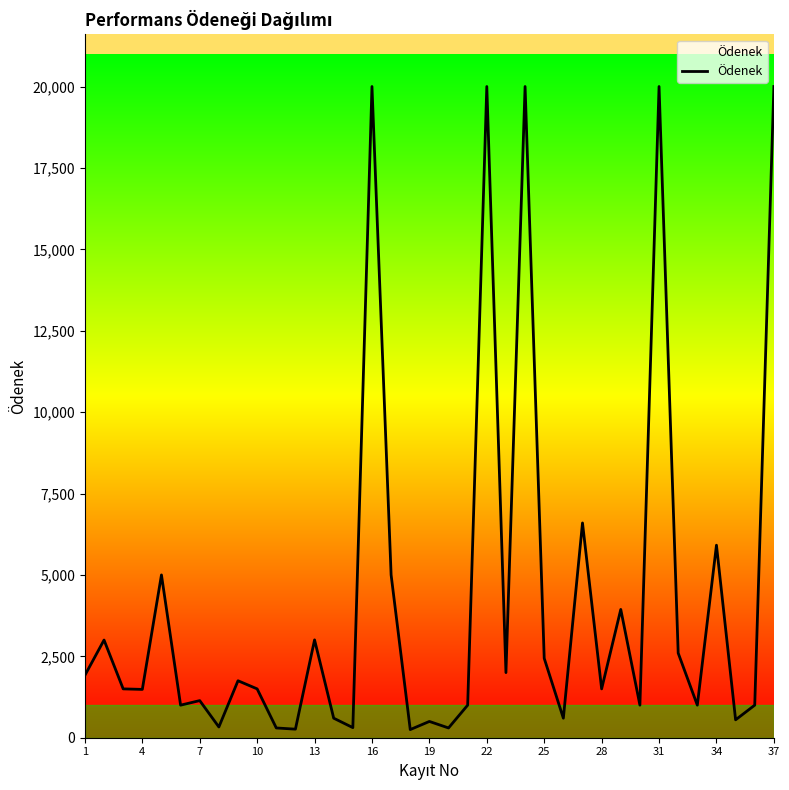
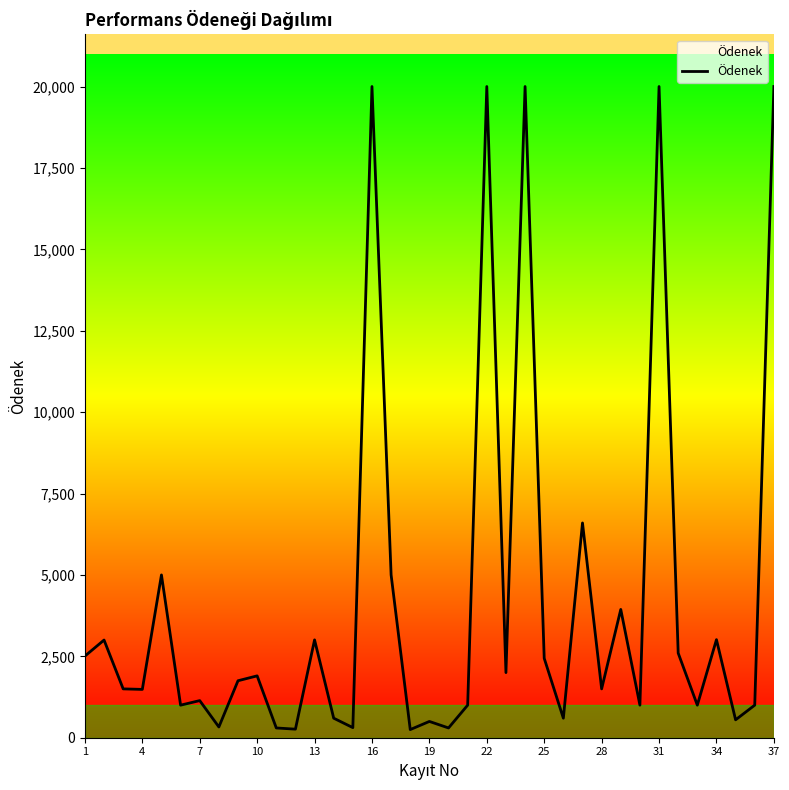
1: 1,900 -> 2,500
10: 1,500 -> 1,900
34: 5,900 -> 3,000
